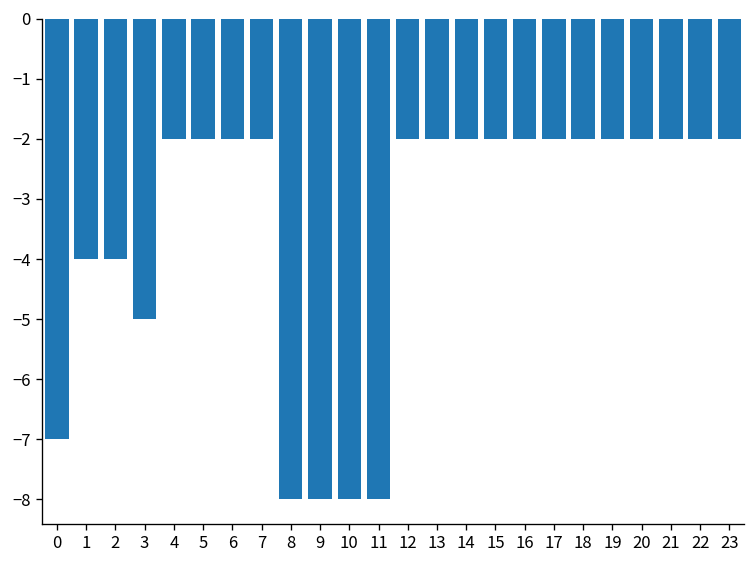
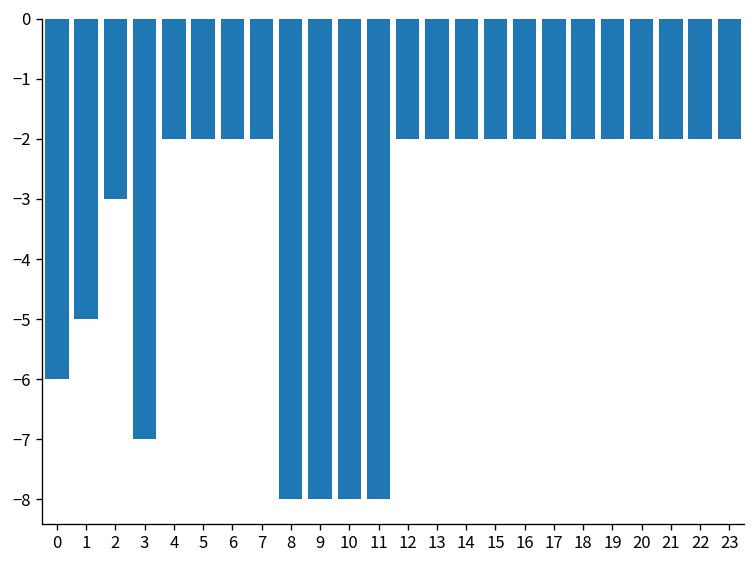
0: -7.0 -> -6.0
1: -4.0 -> -5.0
2: -4.0 -> -3.0
3: -5.0 -> -7.0
